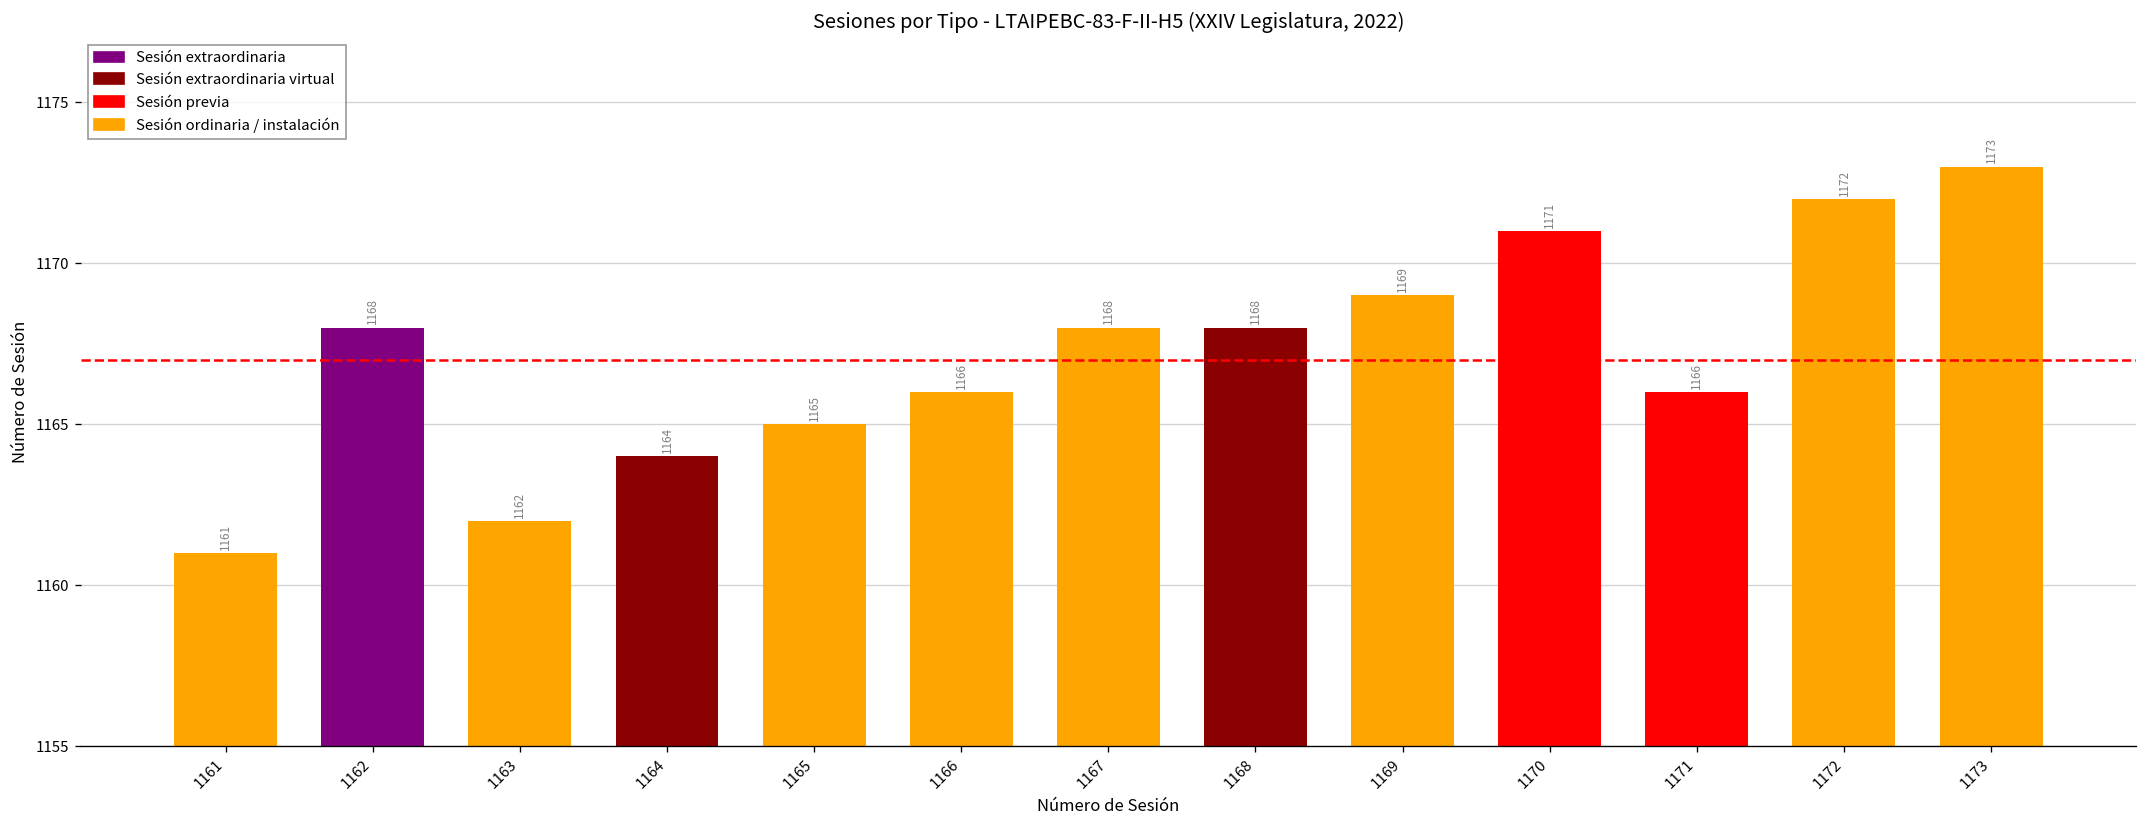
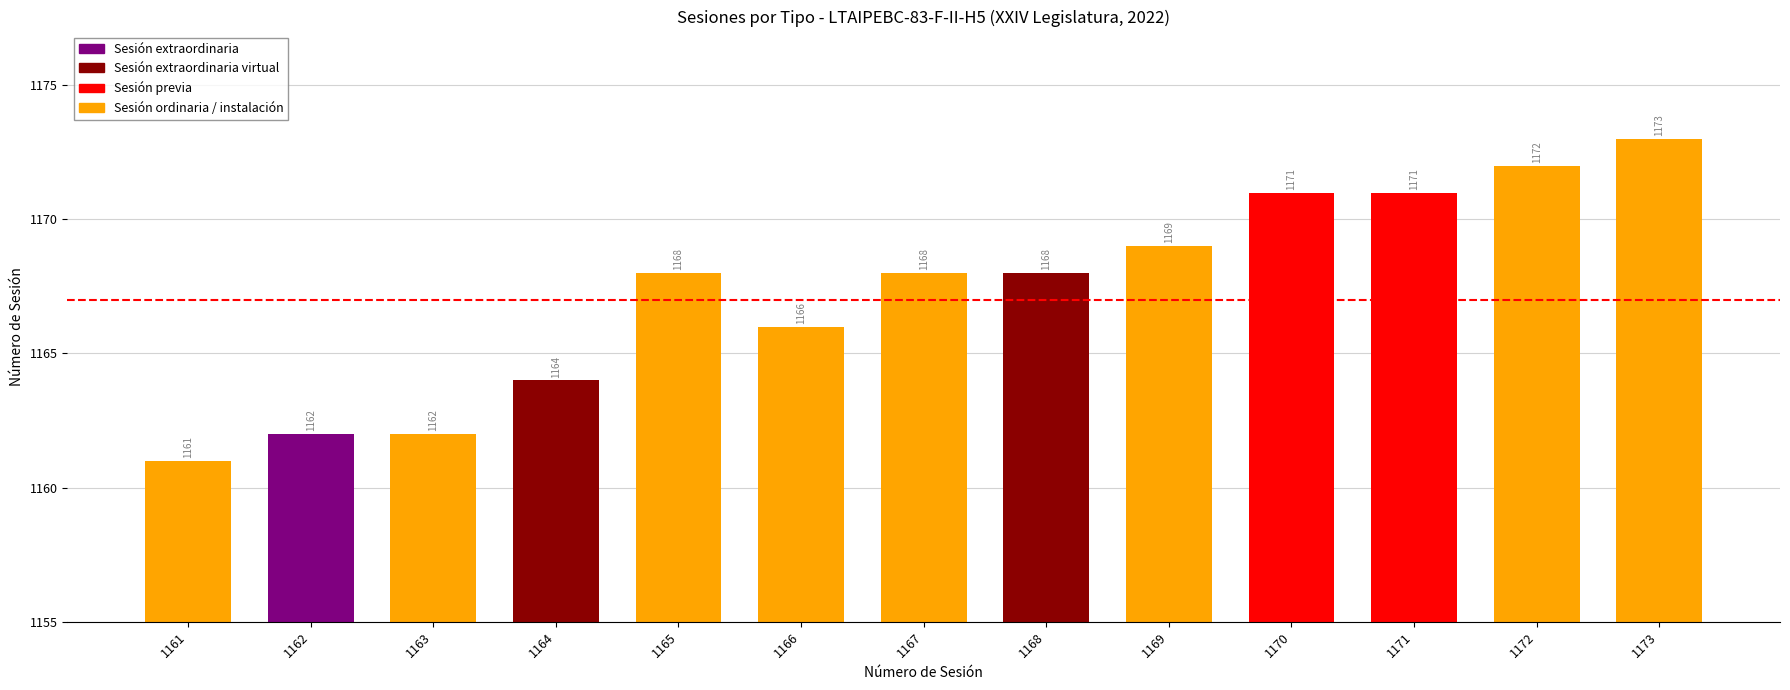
1162: 1168 -> 1162
1165: 1165 -> 1168
1171: 1166 -> 1171
